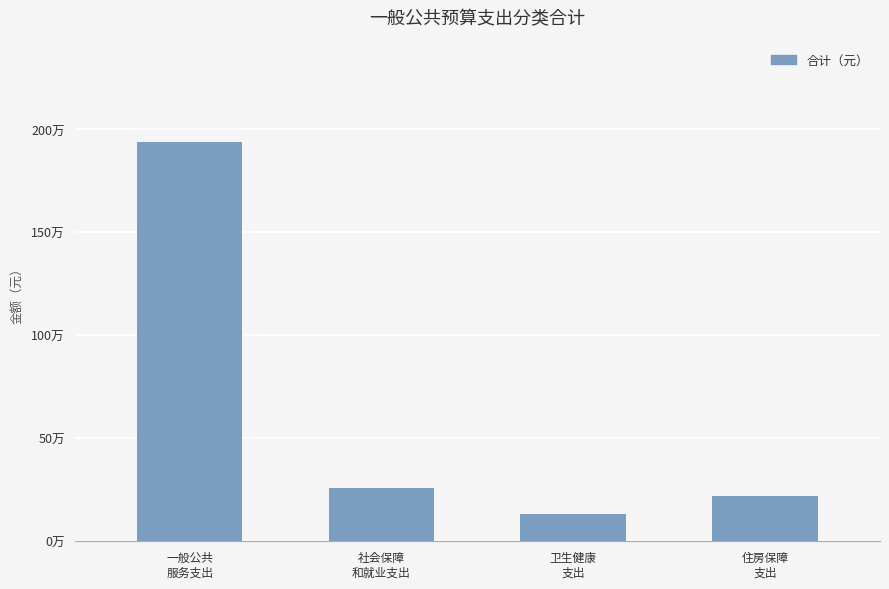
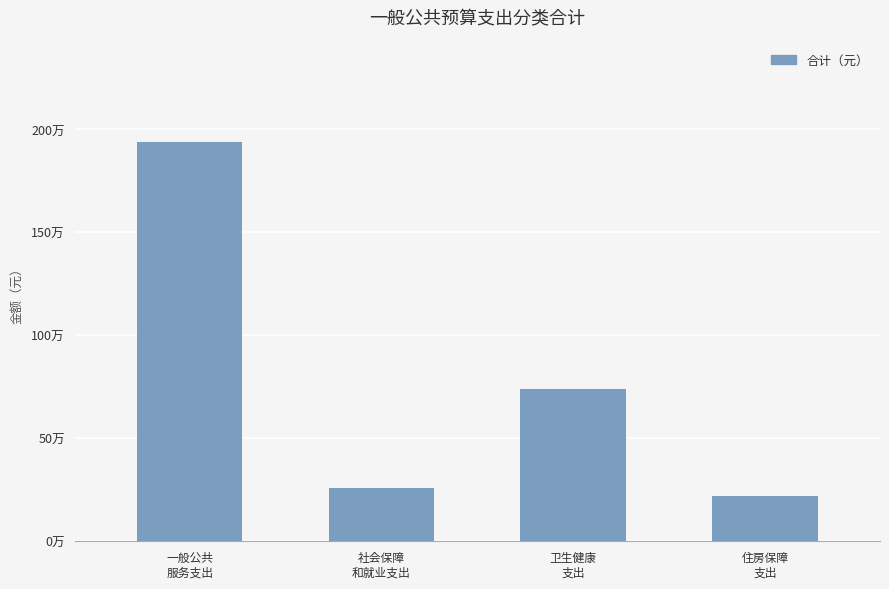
卫生健康 支出: 13万 -> 74万
